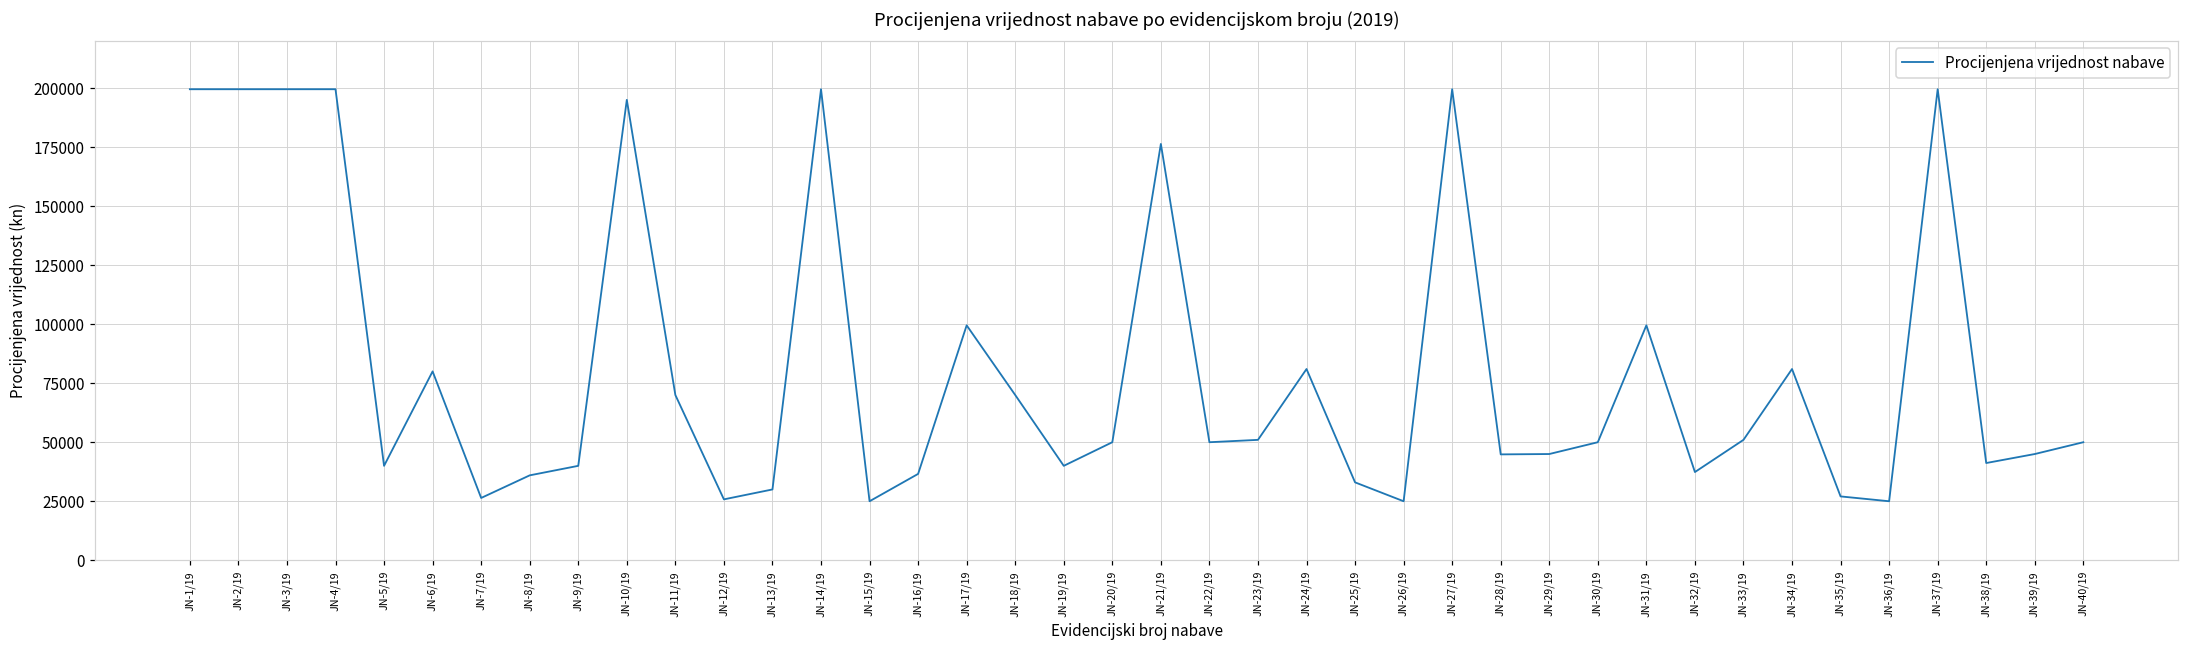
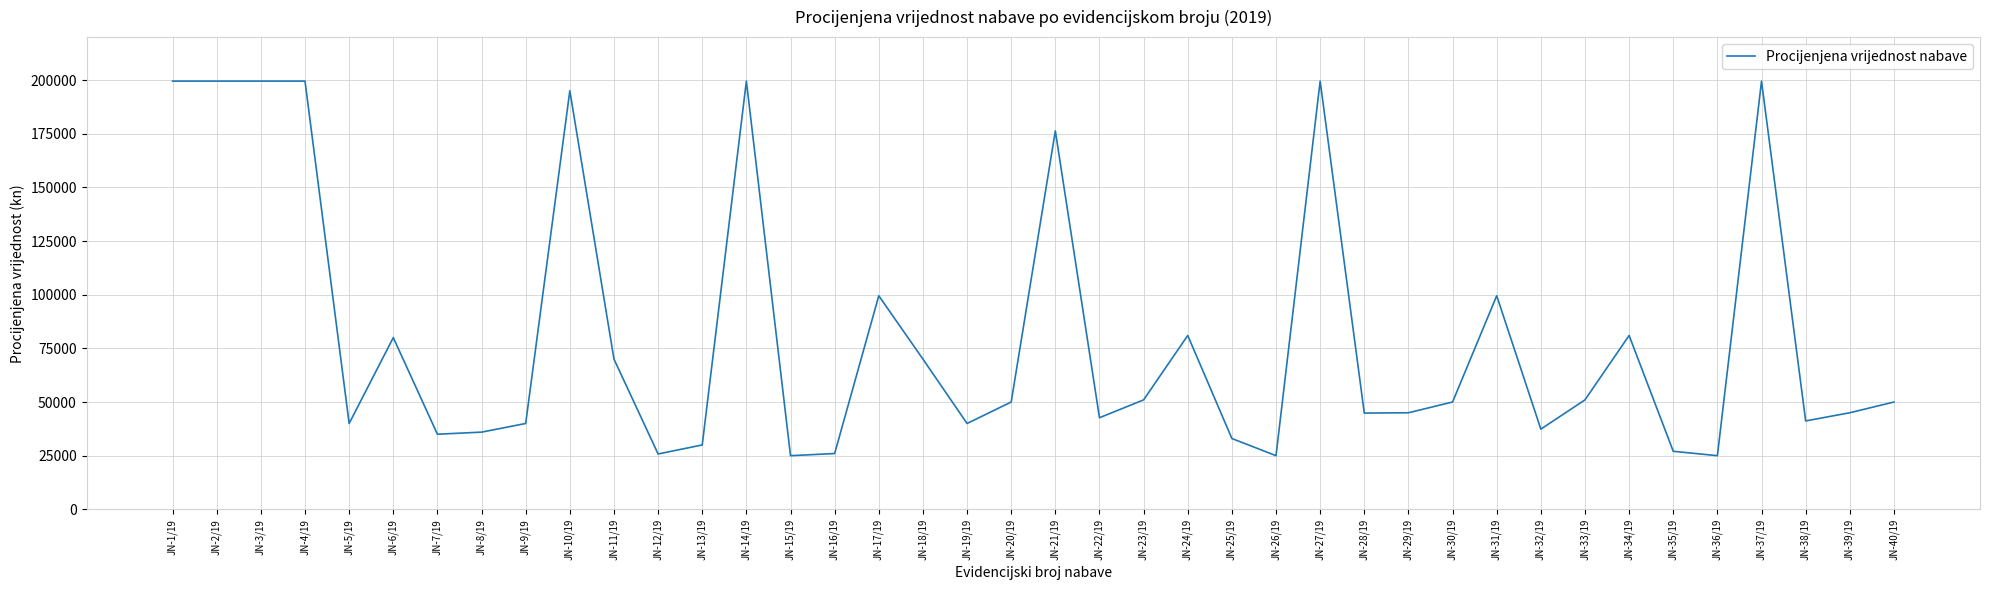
JN-7/19: 26000 -> 35000
JN-16/19: 37000 -> 26000
JN-22/19: 50000 -> 43000
